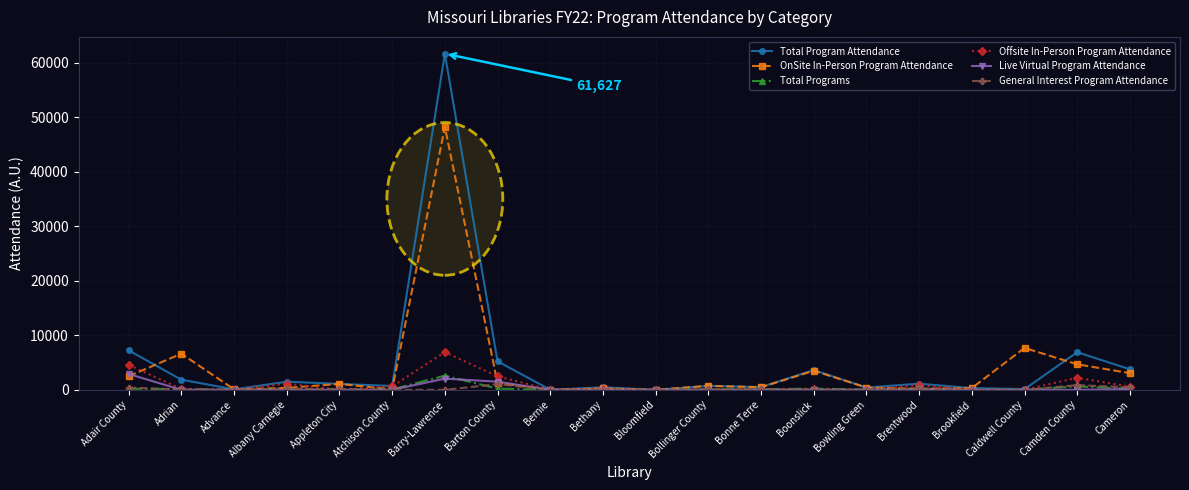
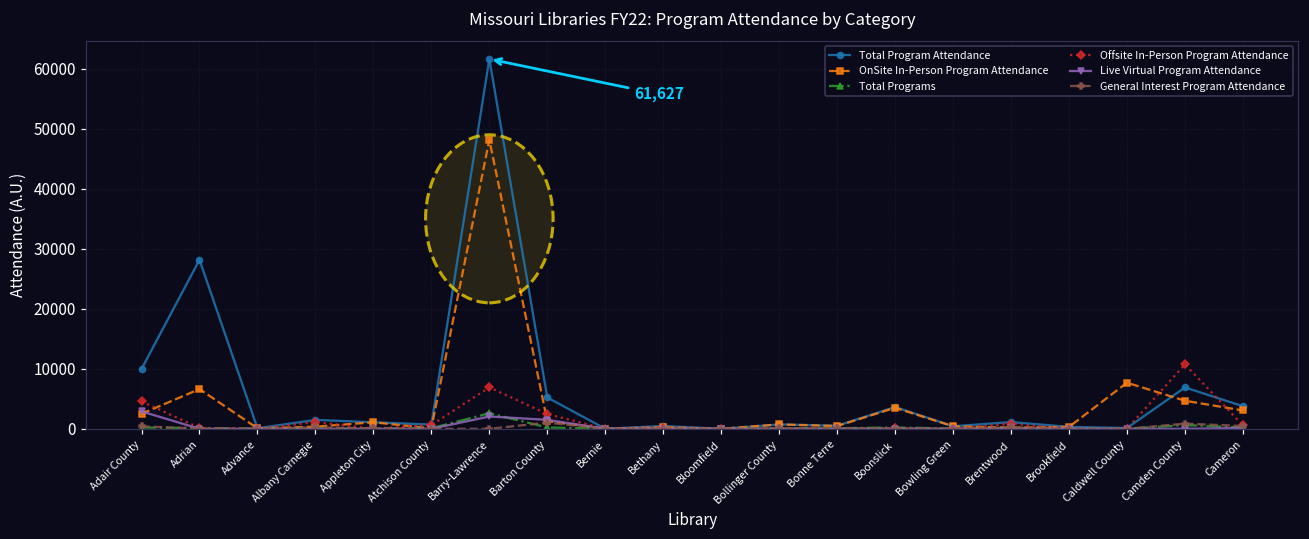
Total Program Attendance, Adair County: 7000 -> 10000
Total Program Attendance, Adrian: 2000 -> 28000
Offsite In-Person Program Attendance, Camden County: 2000 -> 11000
